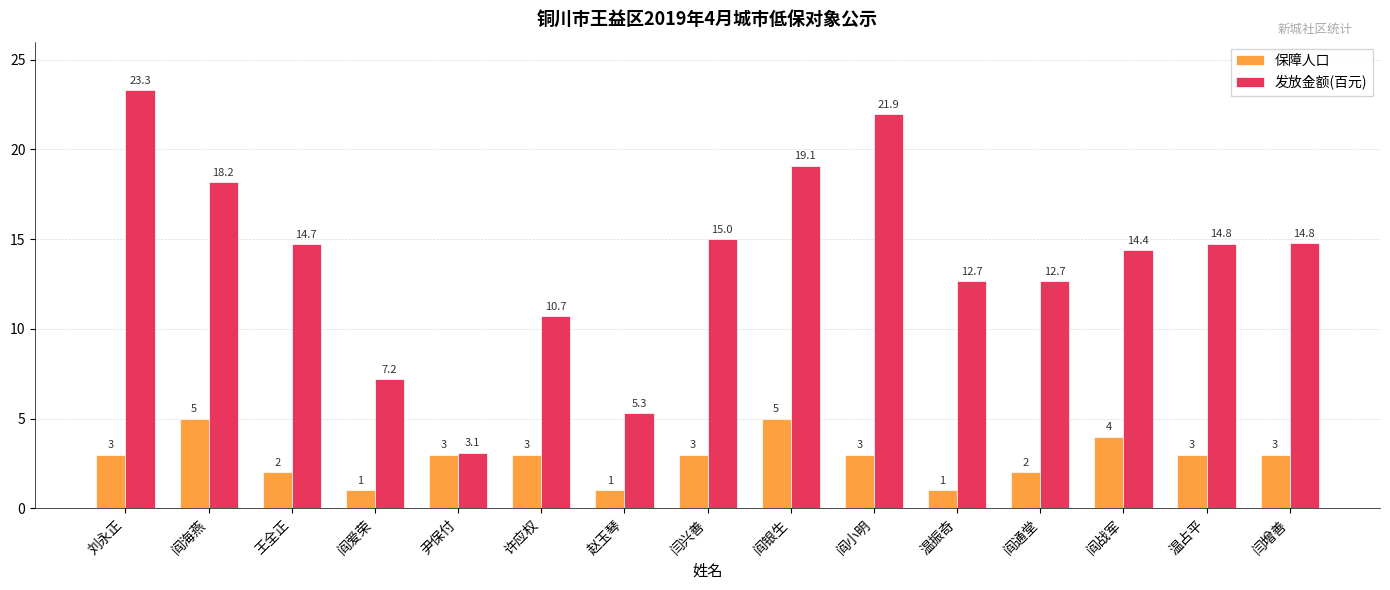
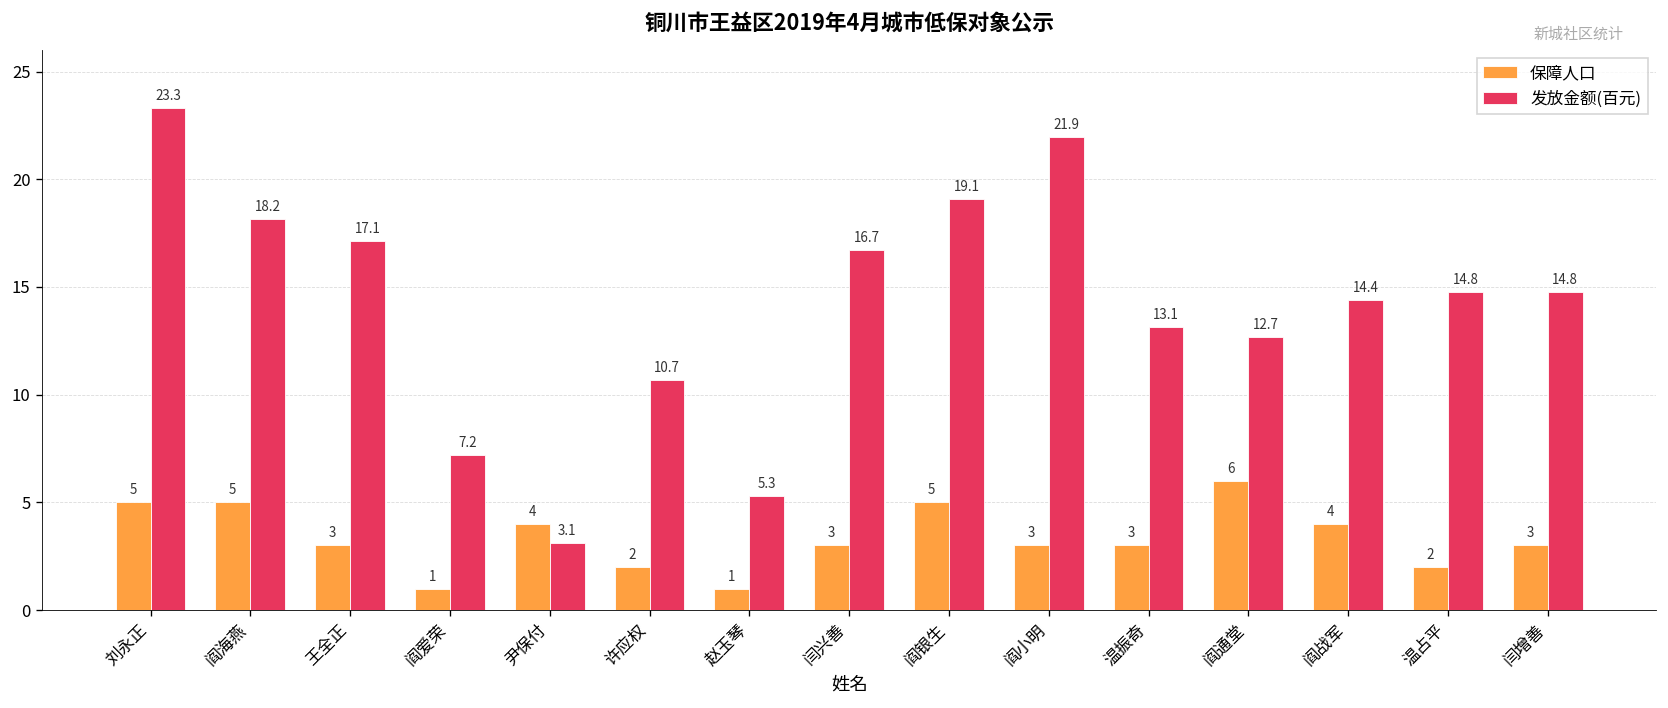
保障人口, 刘永正: 3 -> 5
保障人口, 王全正: 2 -> 3
发放金额(百元), 王全正: 14.7 -> 17.1
保障人口, 尹保付: 3 -> 4
保障人口, 许应权: 3 -> 2
发放金额(百元), 闫兴善: 15.0 -> 16.7
保障人口, 温振奇: 1 -> 3
发放金额(百元), 温振奇: 12.7 -> 13.1
保障人口, 阎通堂: 2 -> 6
保障人口, 温占平: 3 -> 2
